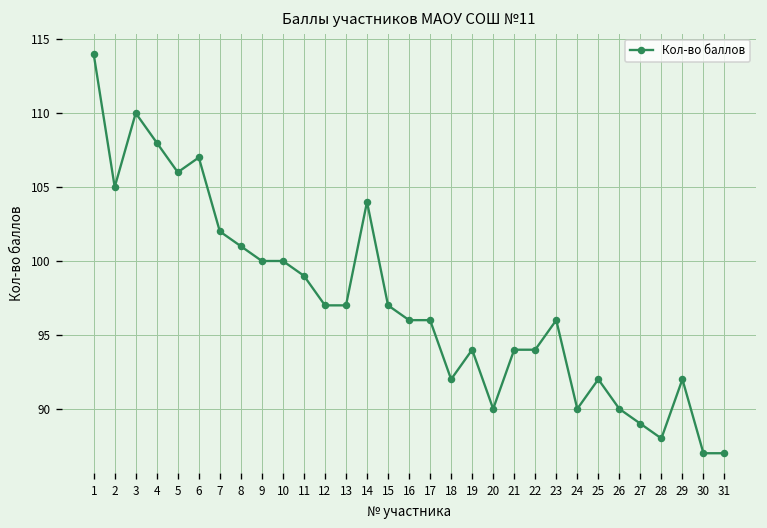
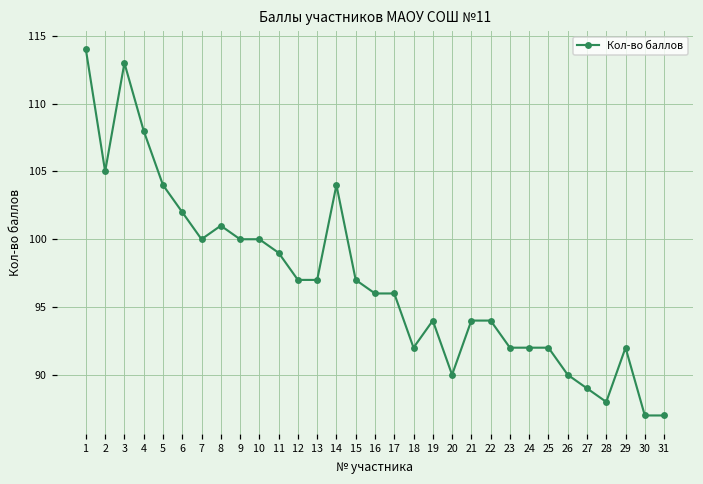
3: 110 -> 113
5: 106 -> 104
6: 107 -> 102
7: 102 -> 100
23: 96 -> 92
24: 90 -> 92
